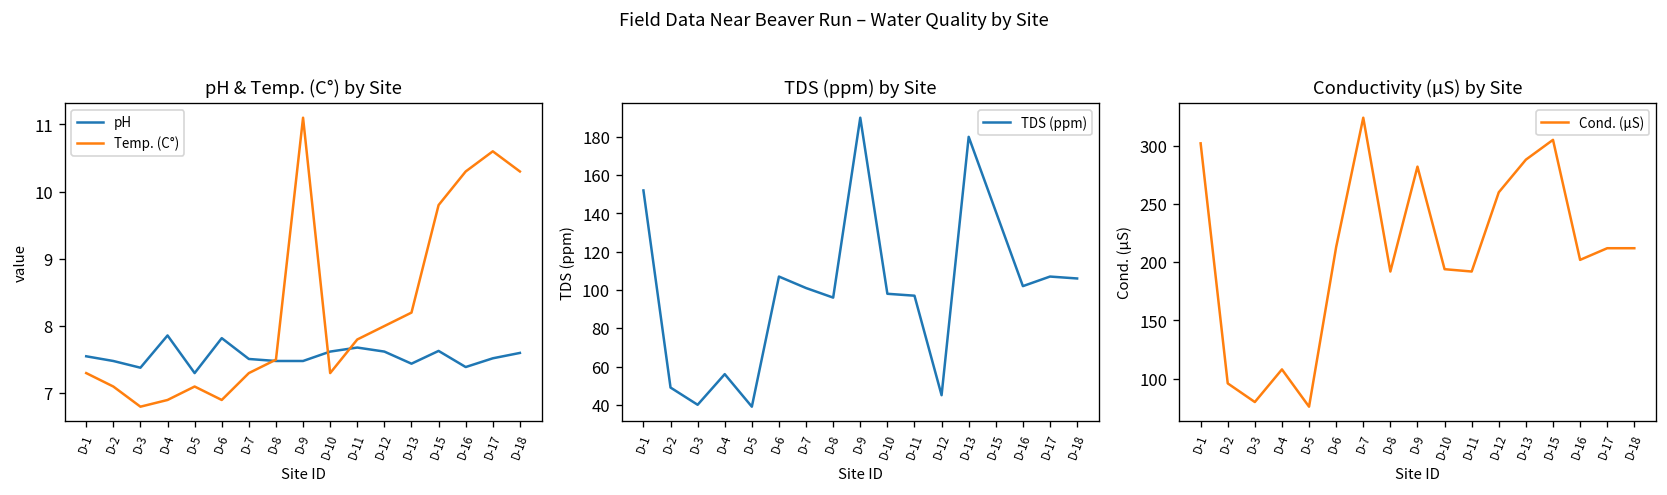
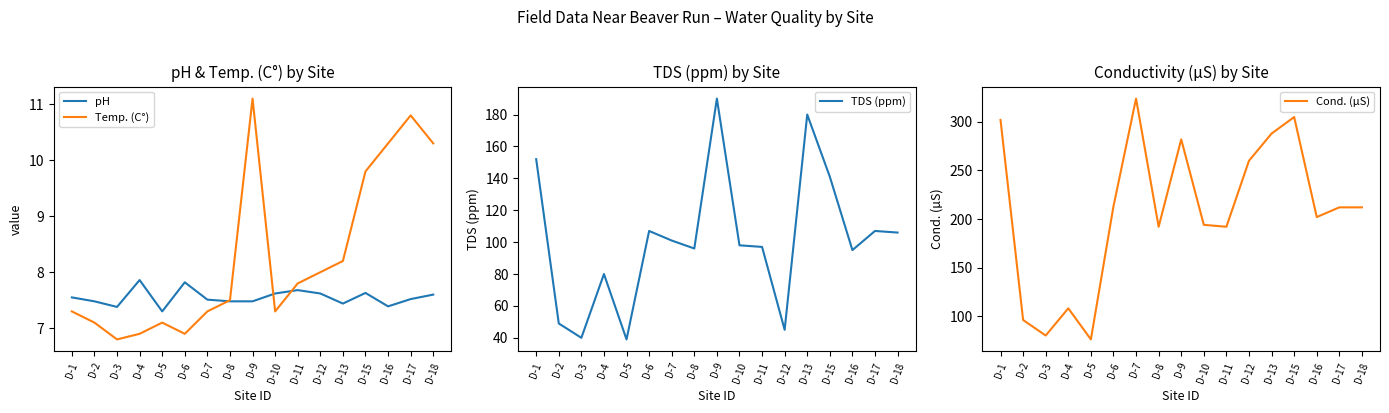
pH & Temp. (C°) by Site, Temp. (C°), D-17: 10.6 -> 10.8
TDS (ppm) by Site, D-4: 56 -> 80
TDS (ppm) by Site, D-16: 102 -> 95
